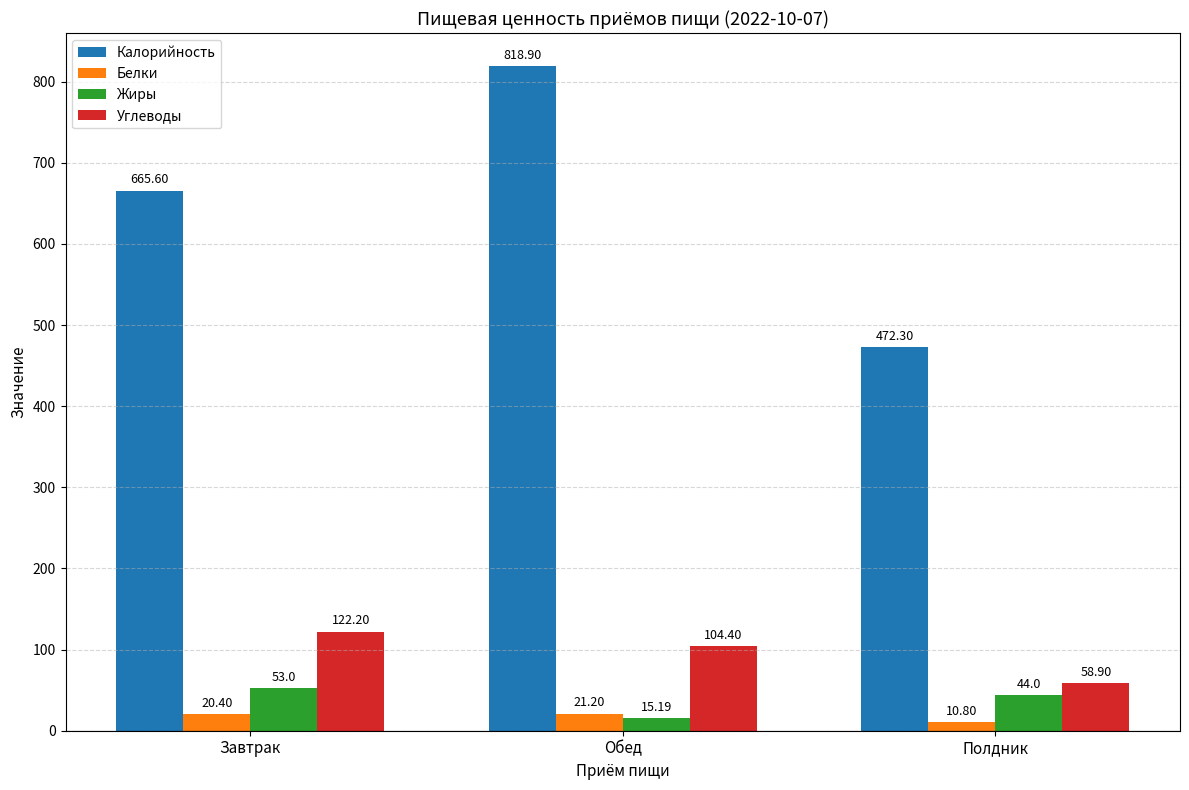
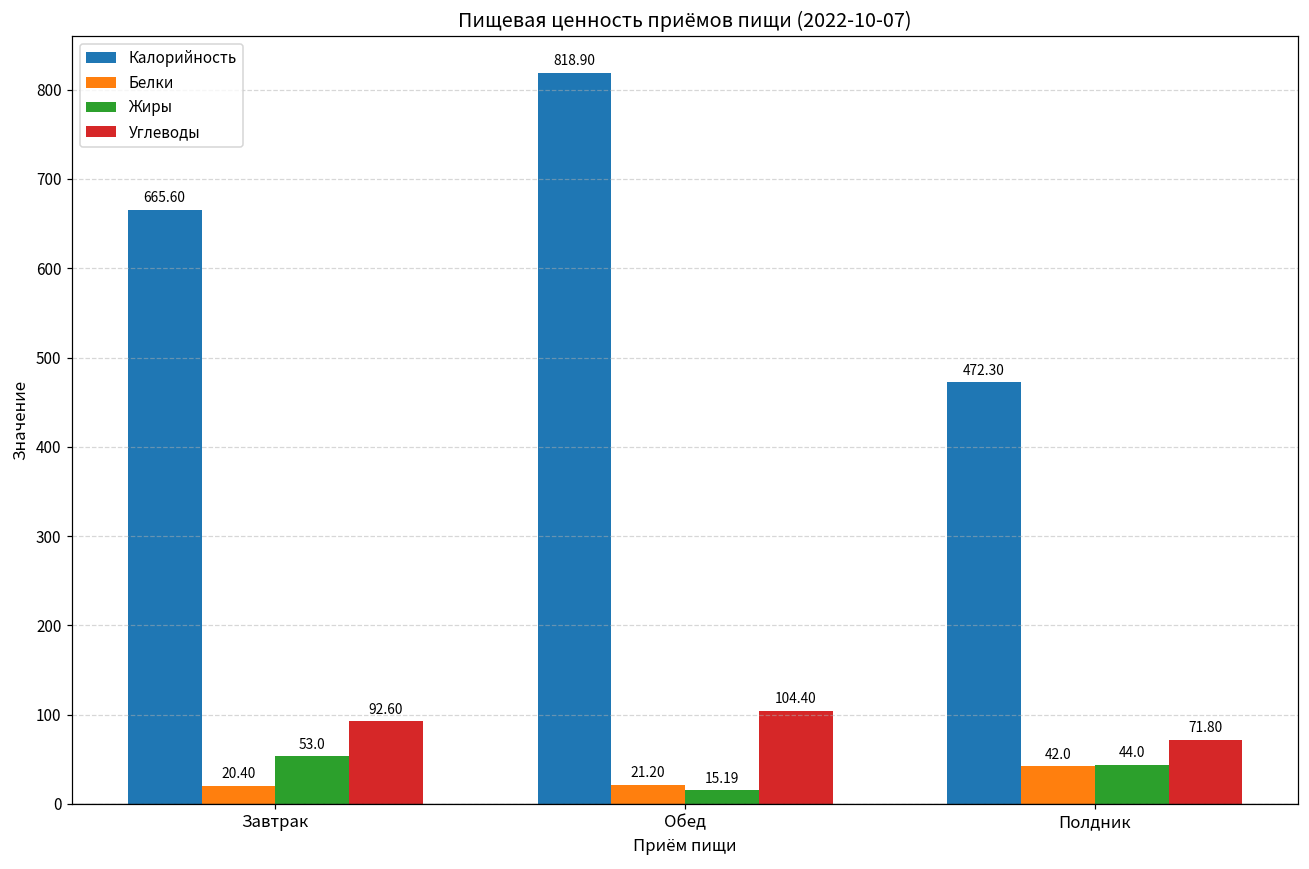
Углеводы, Завтрак: 122.20 -> 92.60
Белки, Полдник: 10.80 -> 42.0
Углеводы, Полдник: 58.90 -> 71.80
